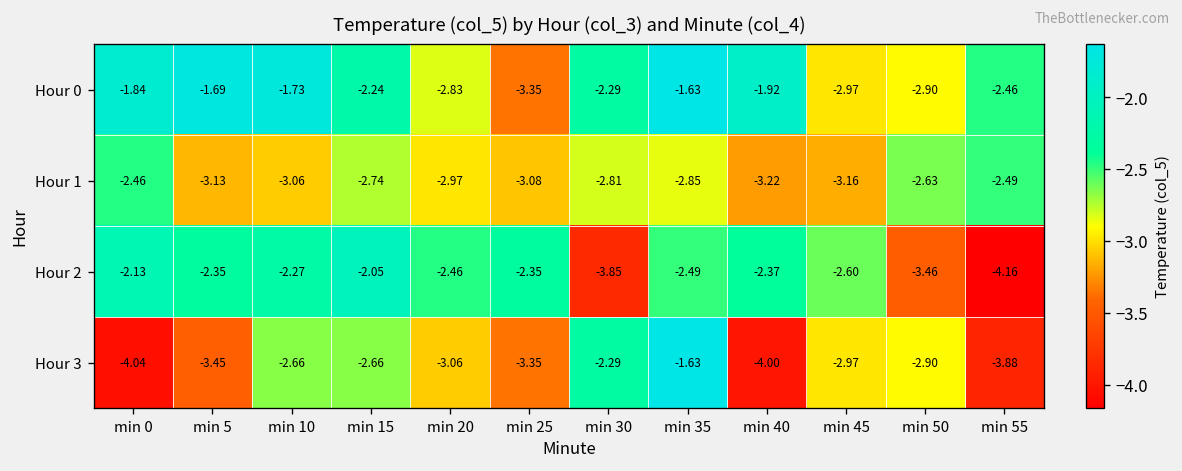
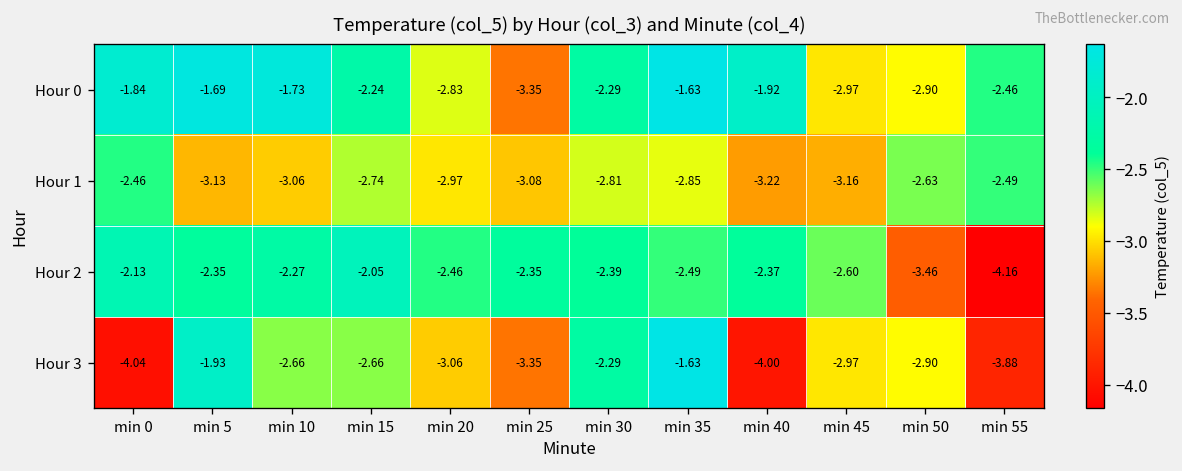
Hour 2, min 30: -3.85 -> -2.39
Hour 3, min 5: -3.45 -> -1.93
